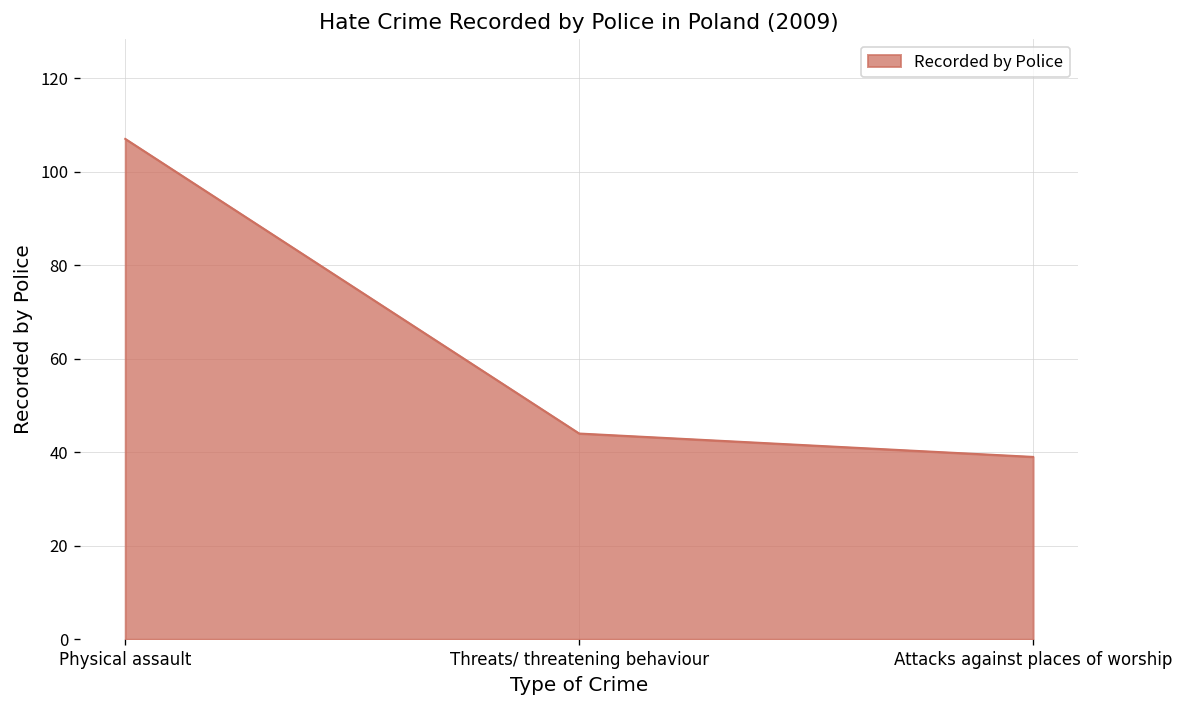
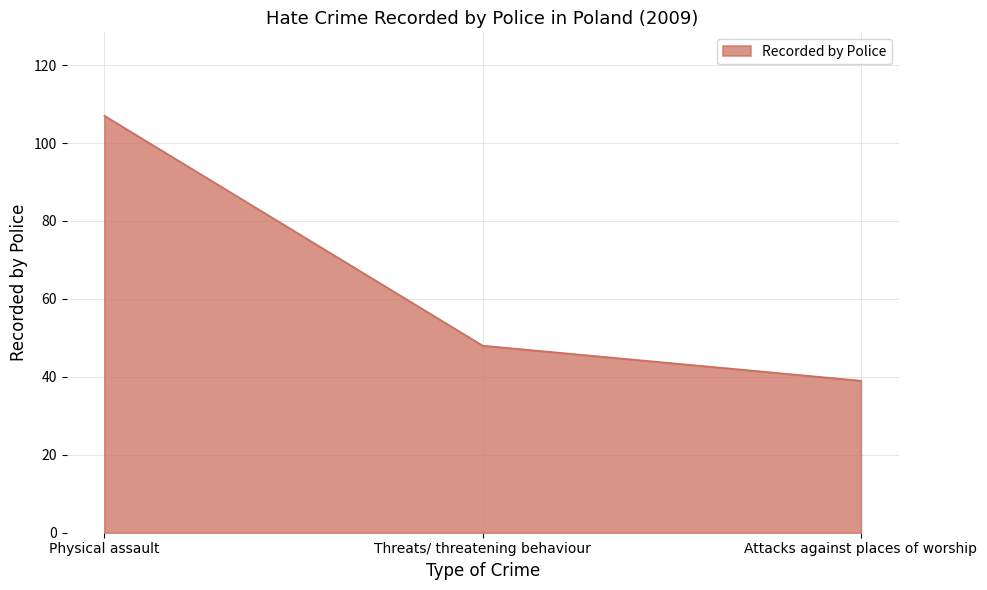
Threats/ threatening behaviour: 44 -> 48
